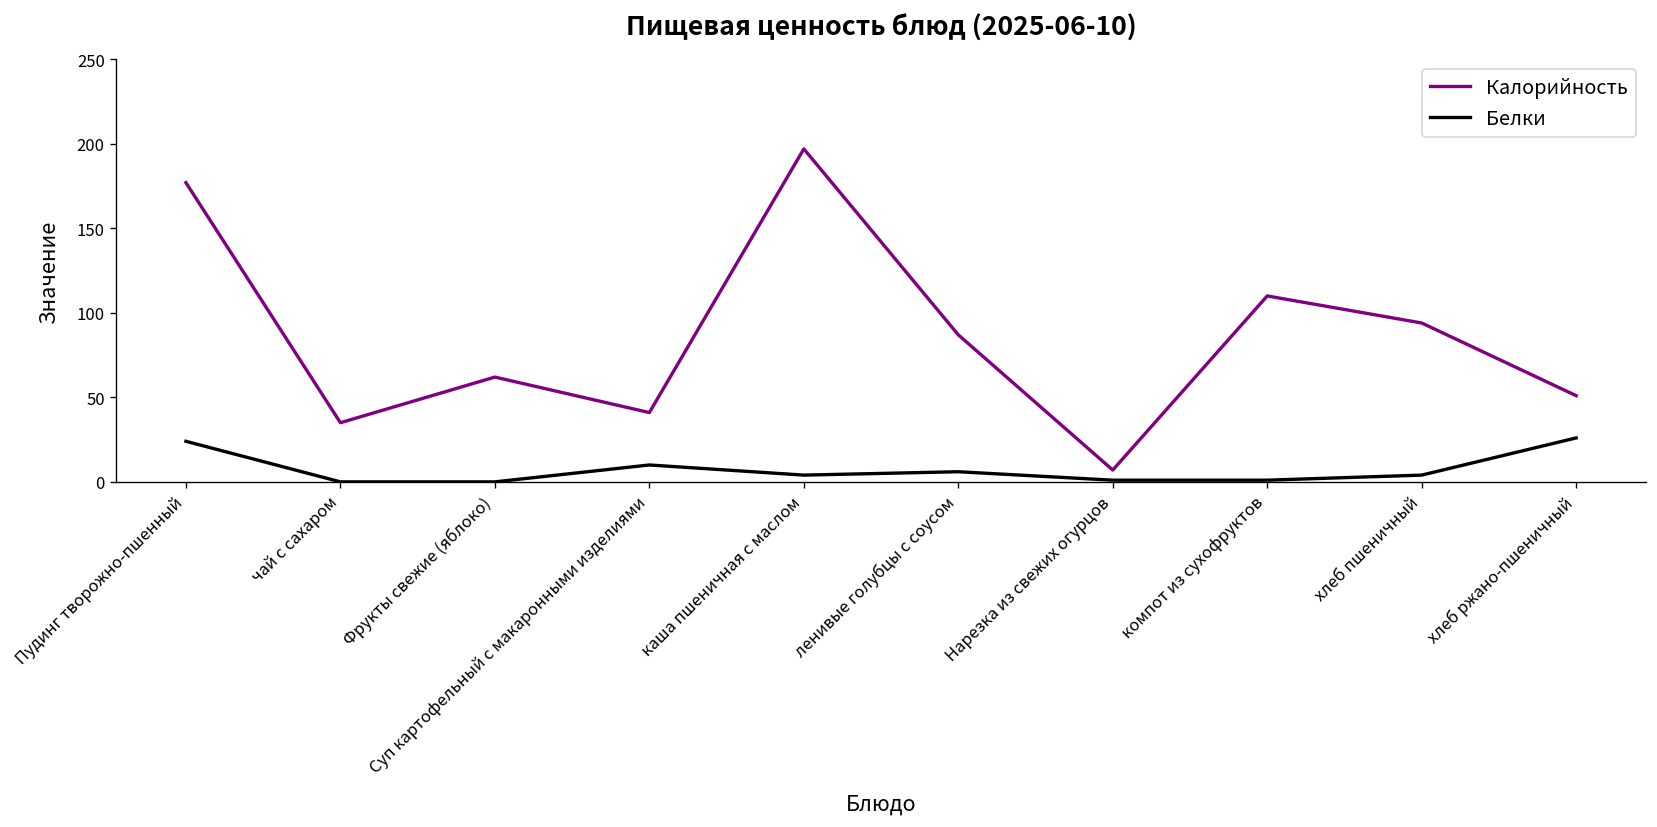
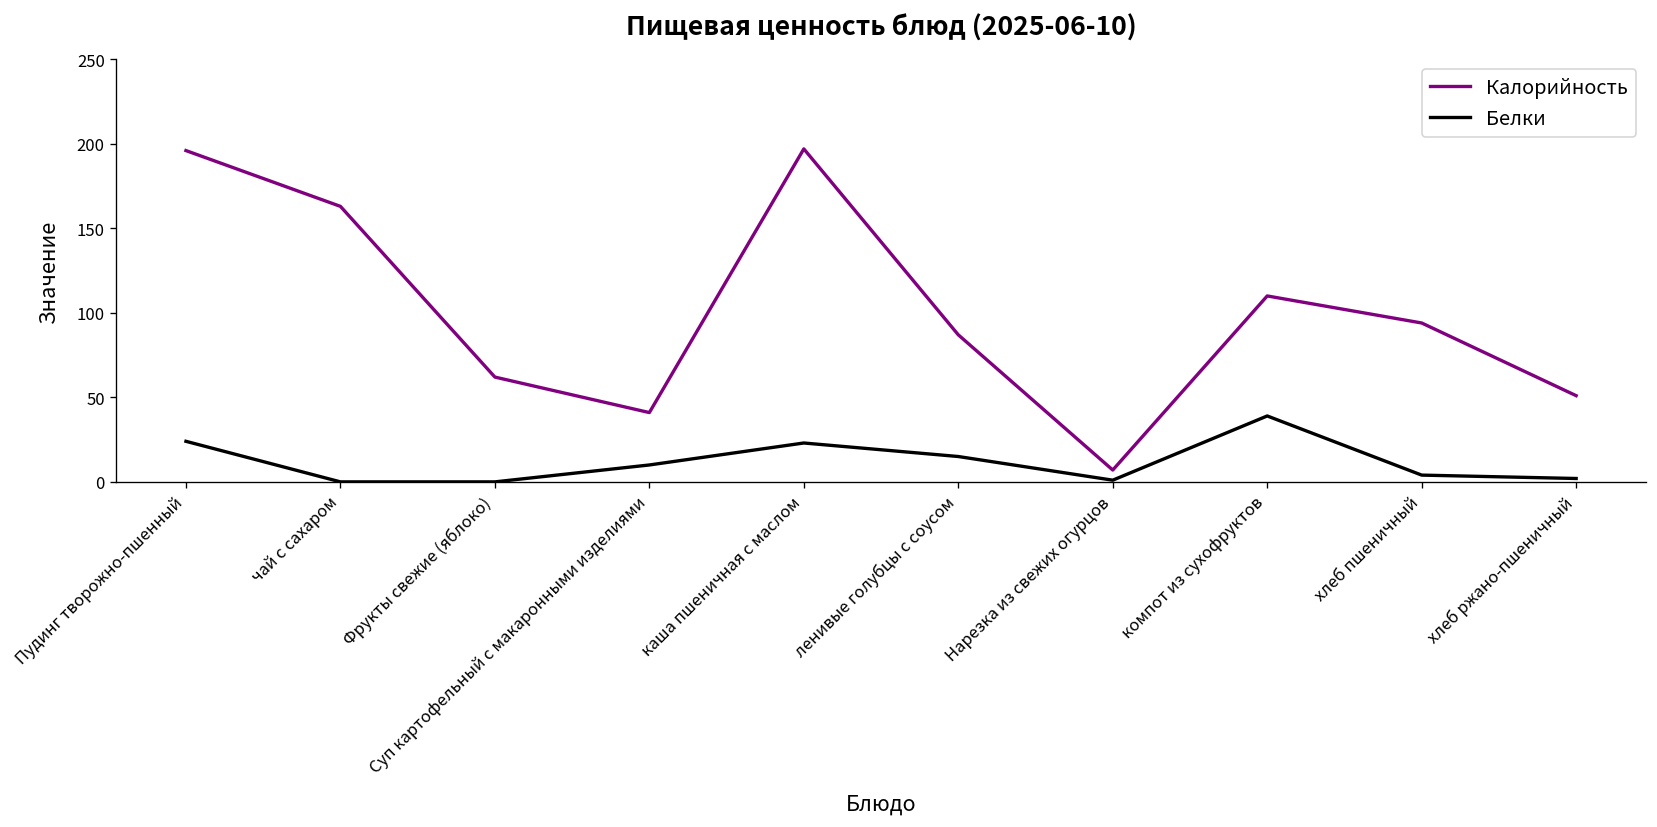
Калорийность, Пудинг творожно-пшенный: 177 -> 196
Калорийность, чай с сахаром: 35 -> 163
Белки, каша пшеничная с маслом: 4 -> 23
Белки, ленивые голубцы с соусом: 6 -> 15
Белки, компот из сухофруктов: 1 -> 39
Белки, хлеб ржано-пшеничный: 26 -> 2
